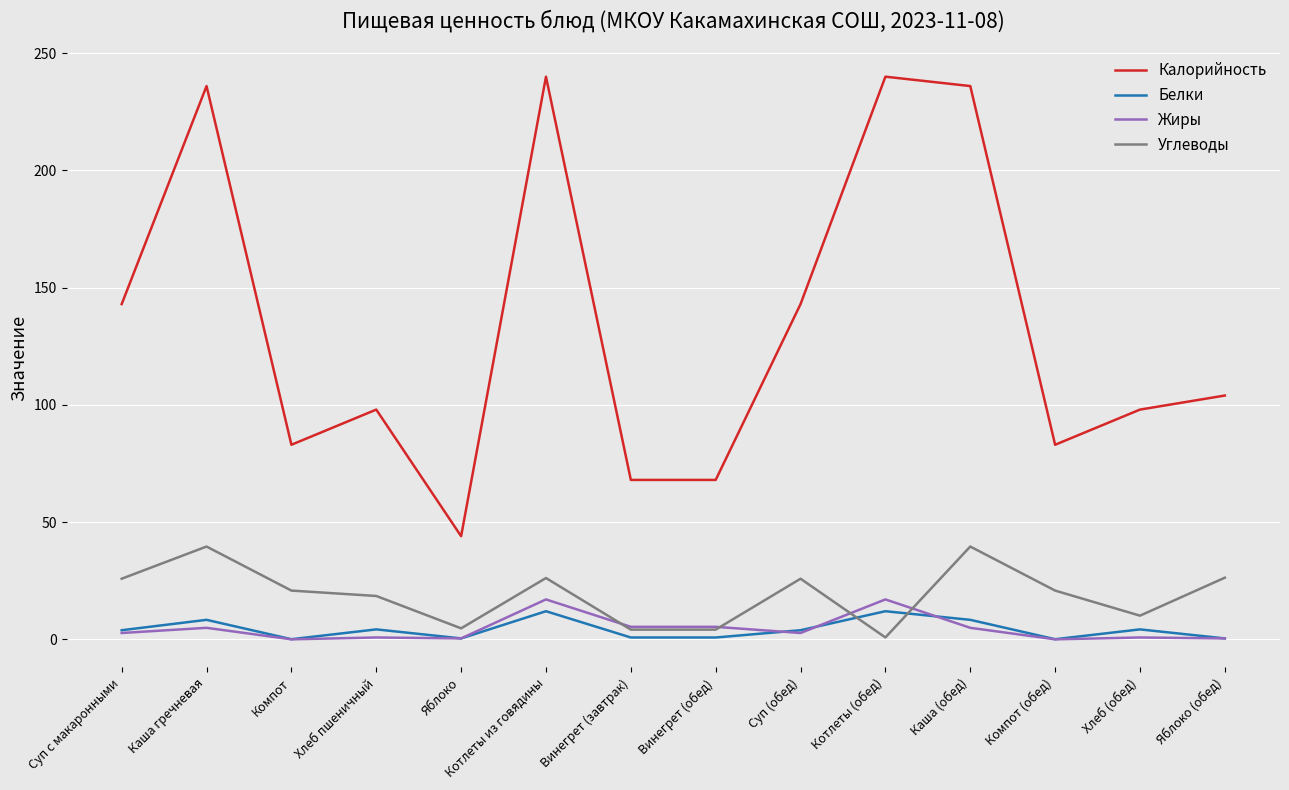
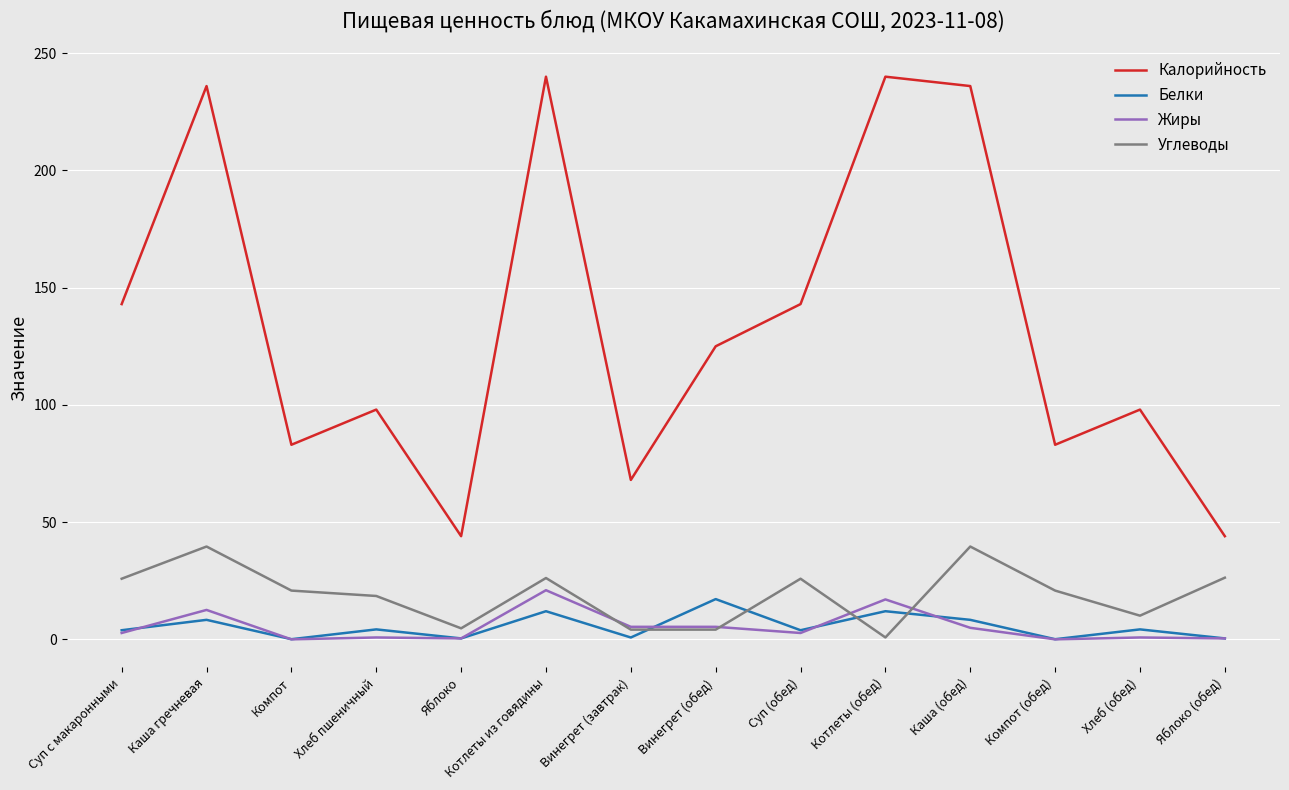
Жиры, Каша гречневая: 5 -> 13
Жиры, Котлеты из говядины: 17 -> 21
Калорийность, Винегрет (обед): 68 -> 125
Белки, Винегрет (обед): 1 -> 17
Калорийность, Яблоко (обед): 104 -> 44
